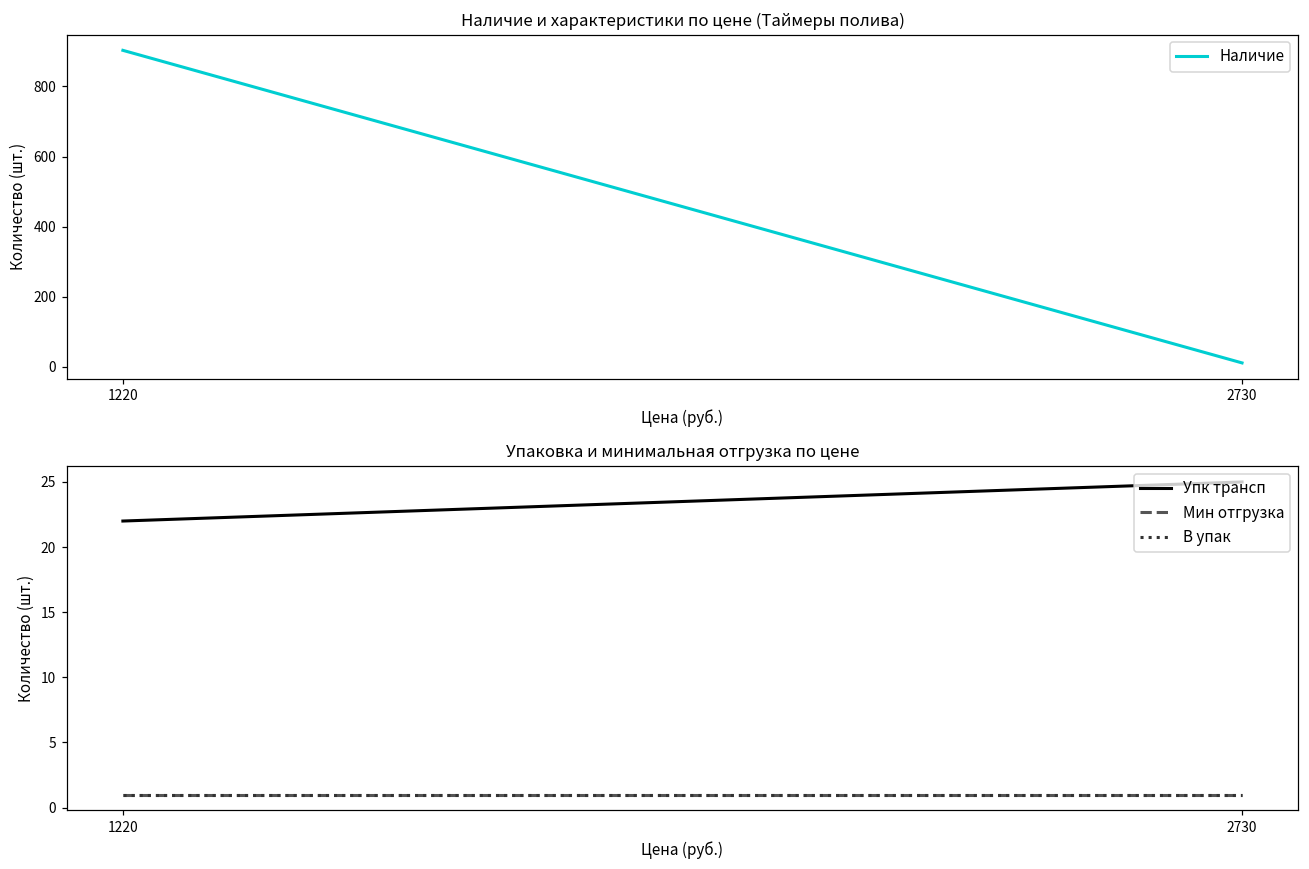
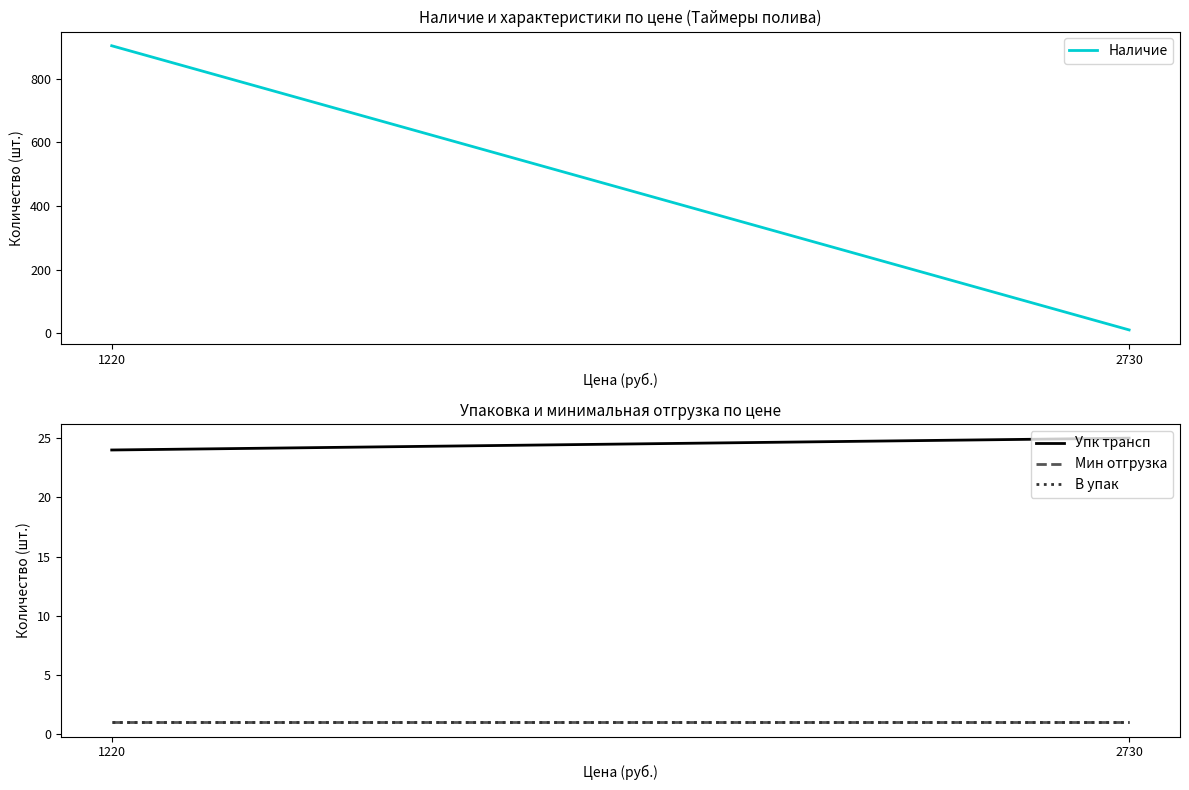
Упаковка и минимальная отгрузка по цене, Упк трансп, 1220: 22 -> 24
